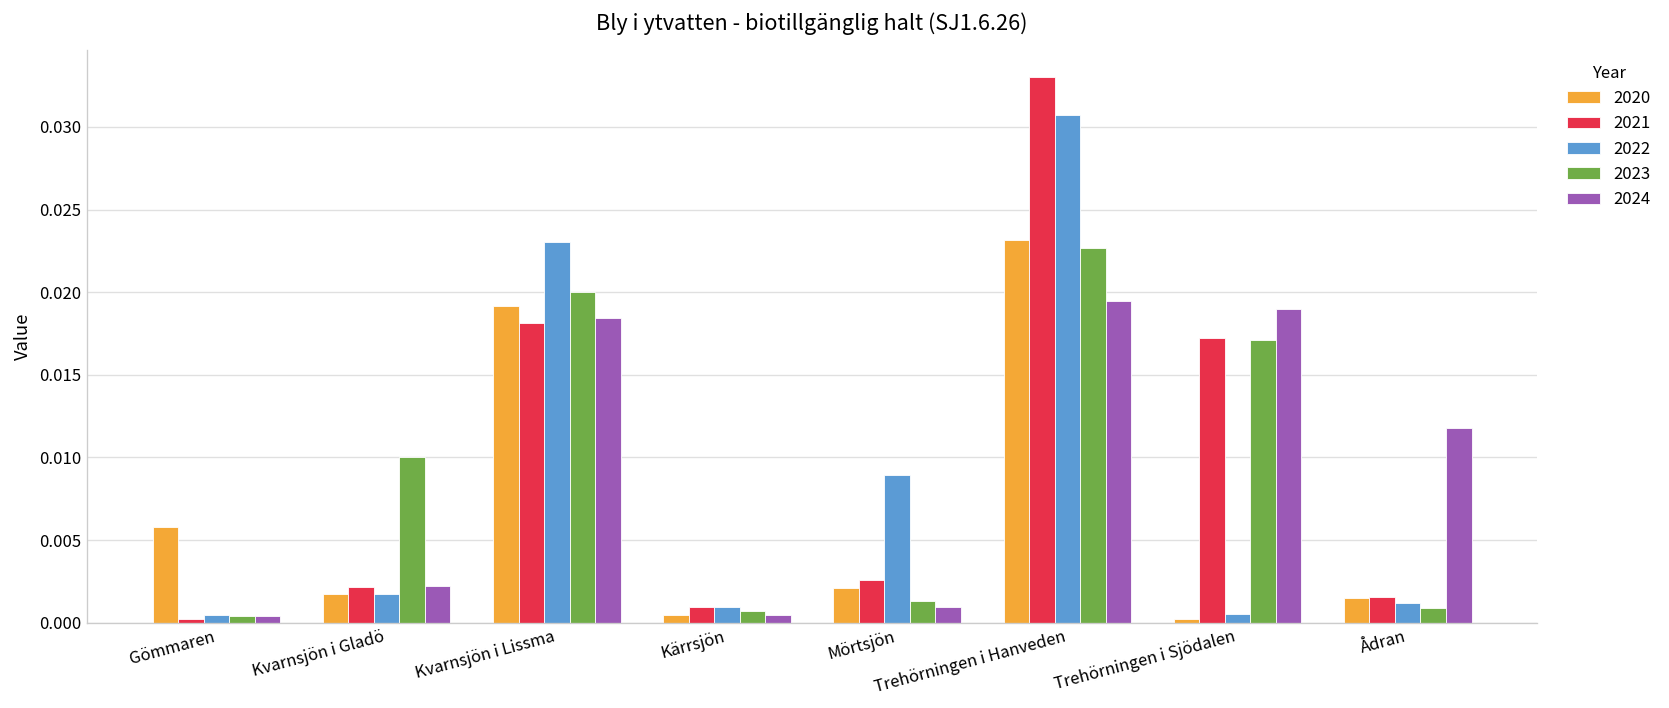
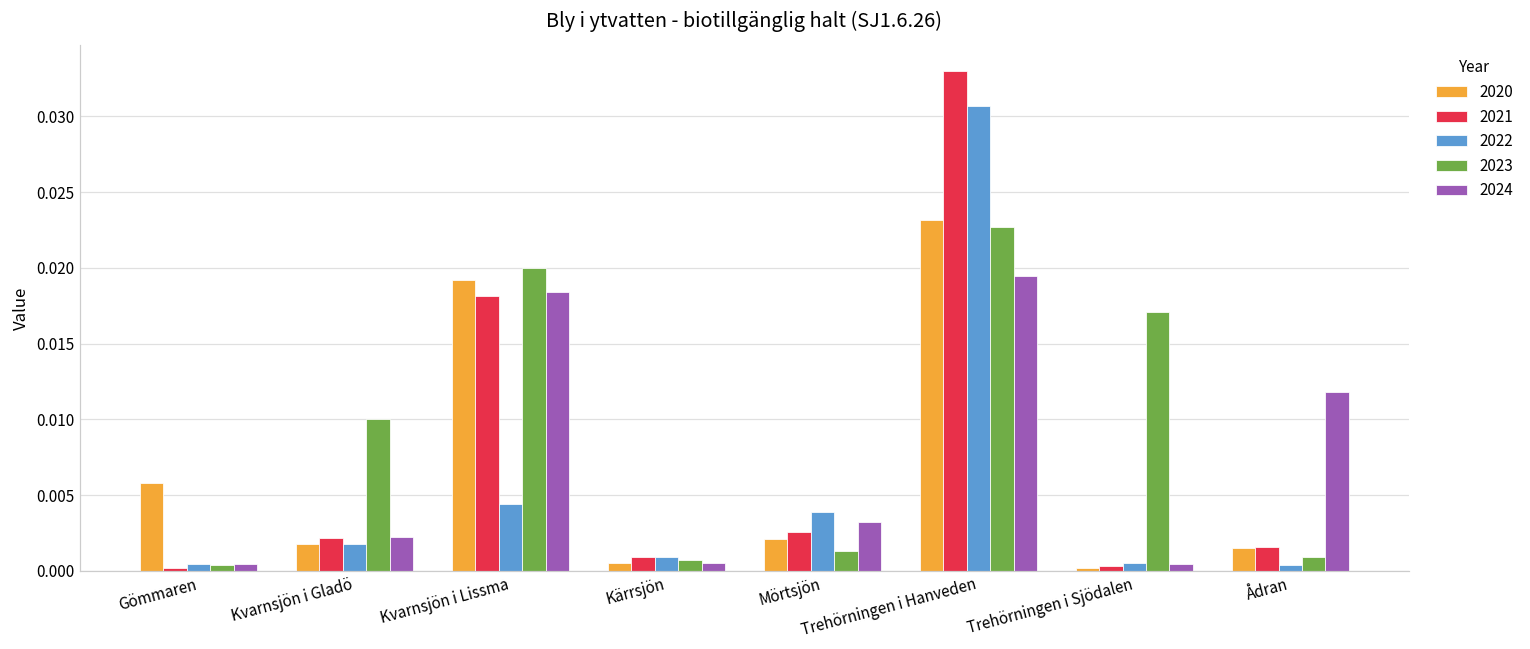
2022, Kvarnsjön i Lissma: 0.0230 -> 0.0044
2022, Mörtsjön: 0.0089 -> 0.0039
2024, Mörtsjön: 0.0010 -> 0.0032
2021, Trehörningen i Sjödalen: 0.0172 -> 0.0003
2024, Trehörningen i Sjödalen: 0.0190 -> 0.0005
2022, Ådran: 0.0012 -> 0.0004
